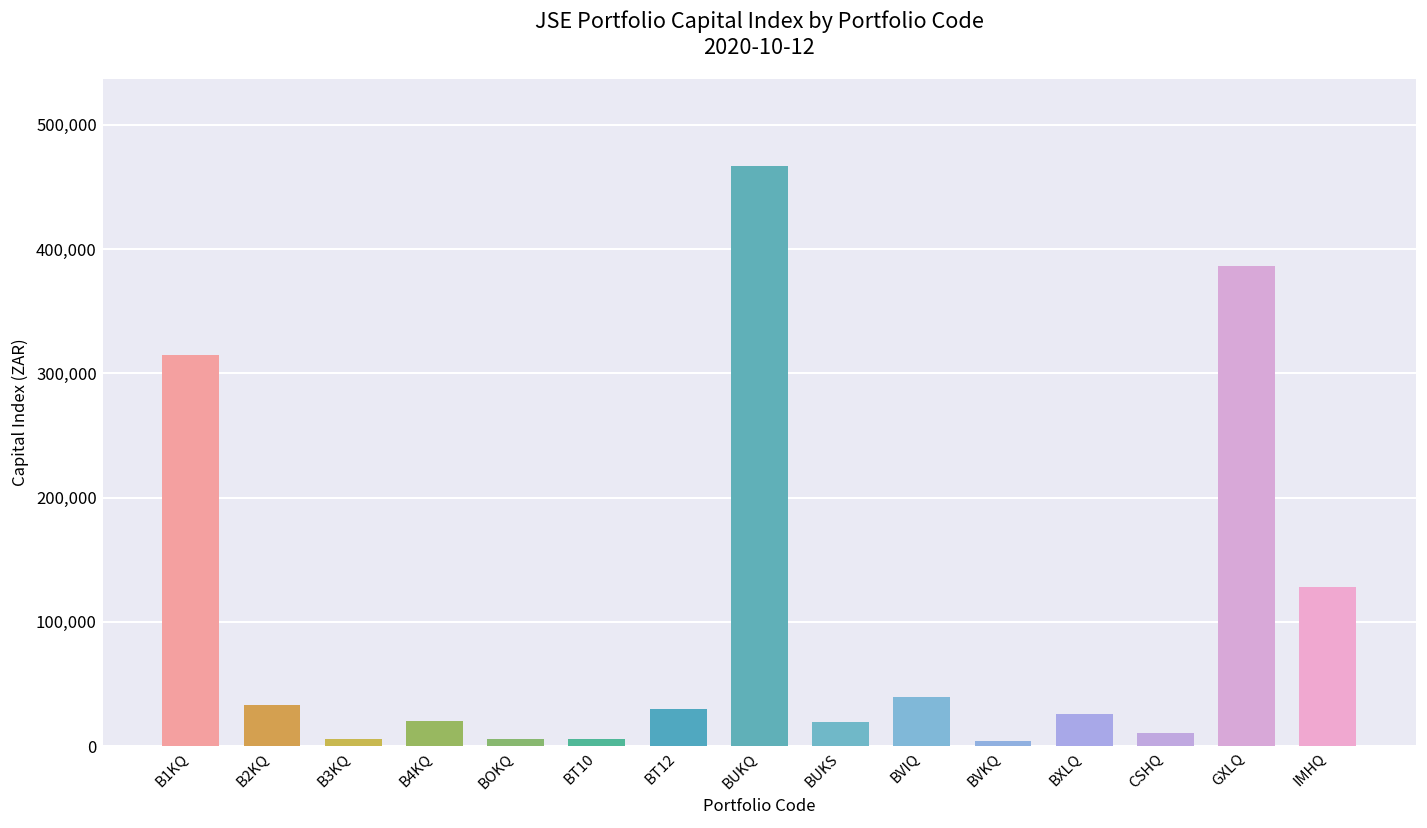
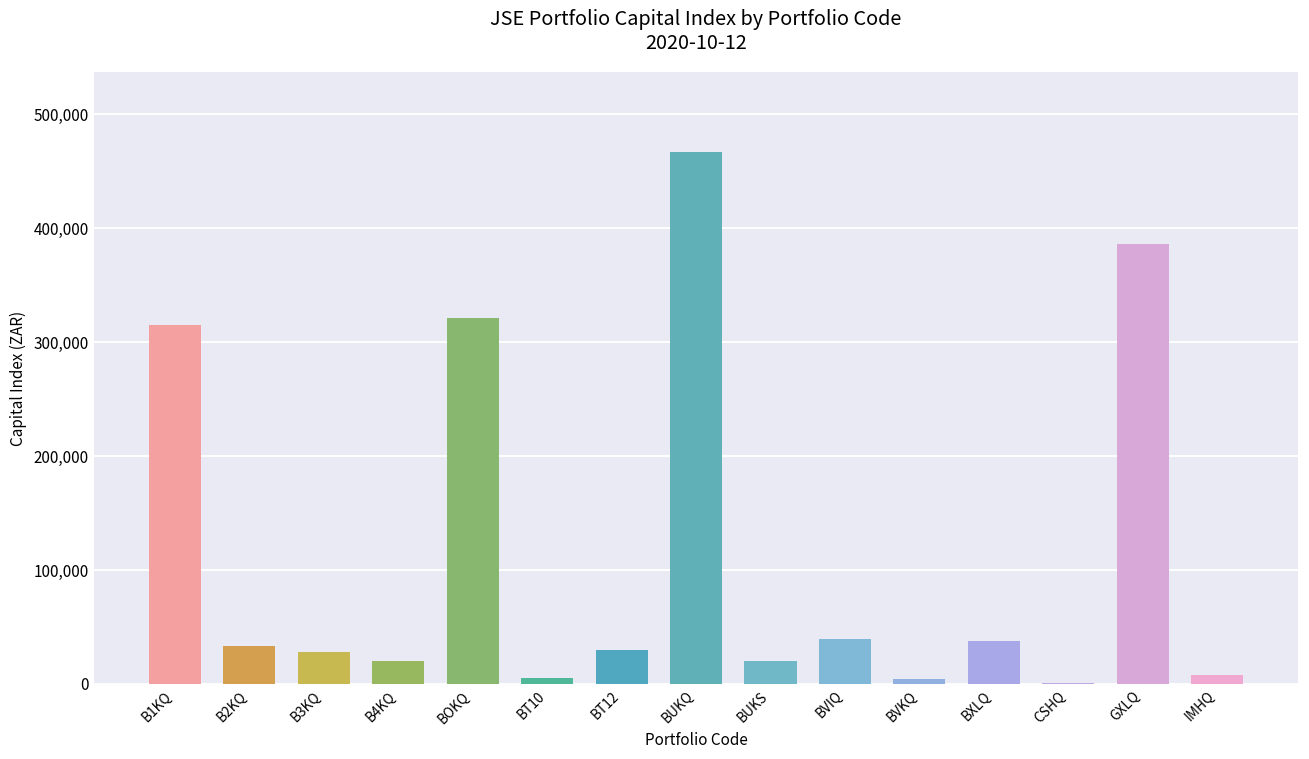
B3KQ: 5,000 -> 28,000
BOKQ: 6,000 -> 322,000
BXLQ: 26,000 -> 38,000
CSHQ: 10,000 -> 1,000
IMHQ: 128,000 -> 8,000
